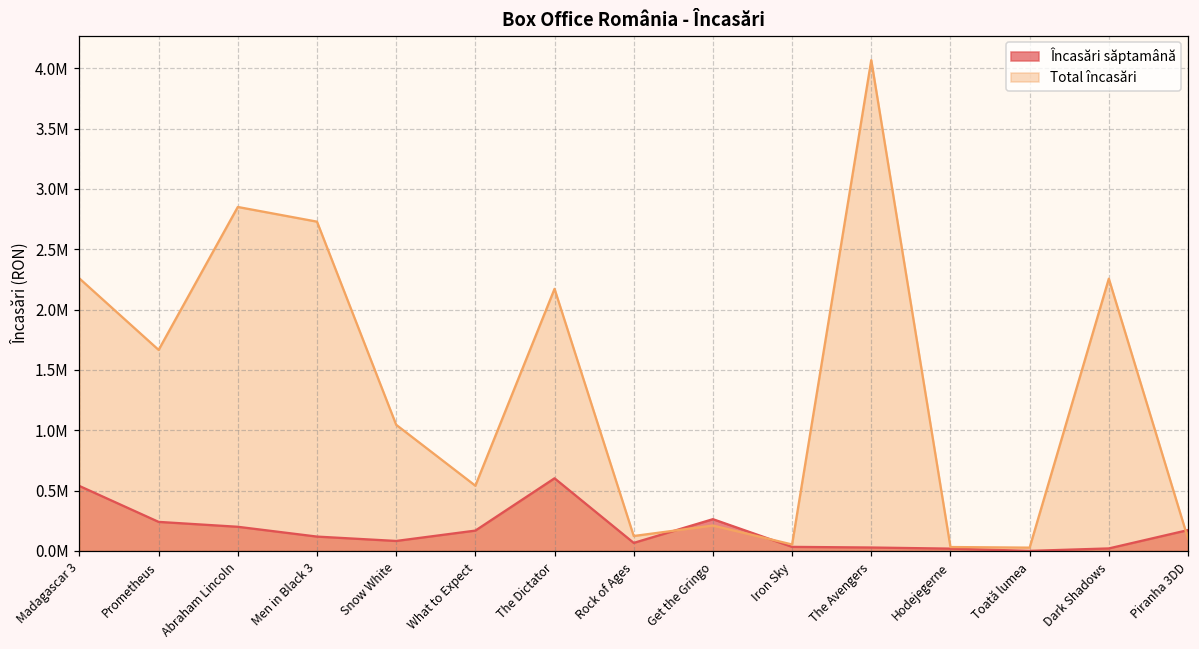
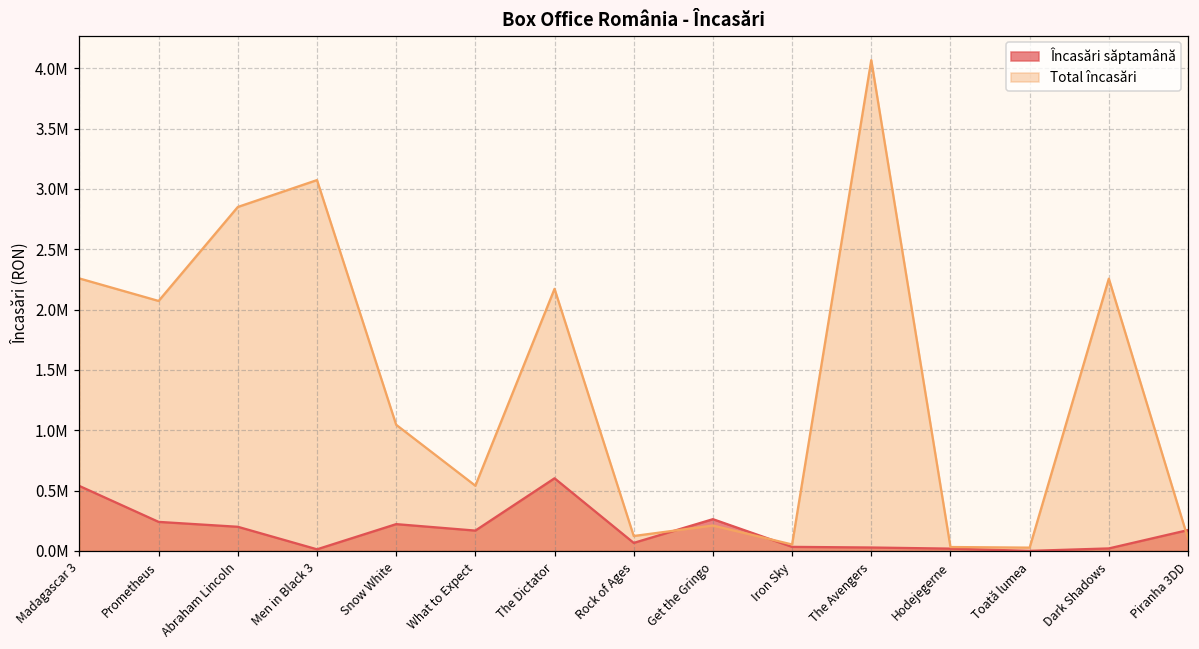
Total încasări, Prometheus: 1670000 -> 2070000
Încasări săptamână, Men in Black 3: 120000 -> 10000
Total încasări, Men in Black 3: 2730000 -> 3070000
Încasări săptamână, Snow White: 80000 -> 220000
